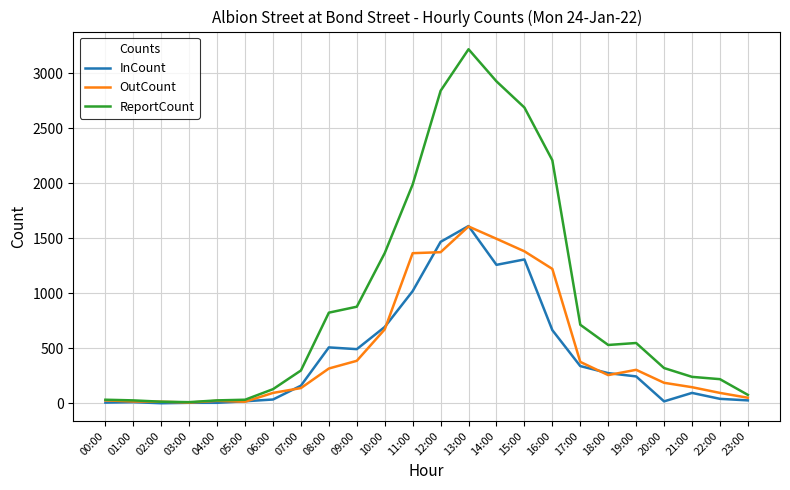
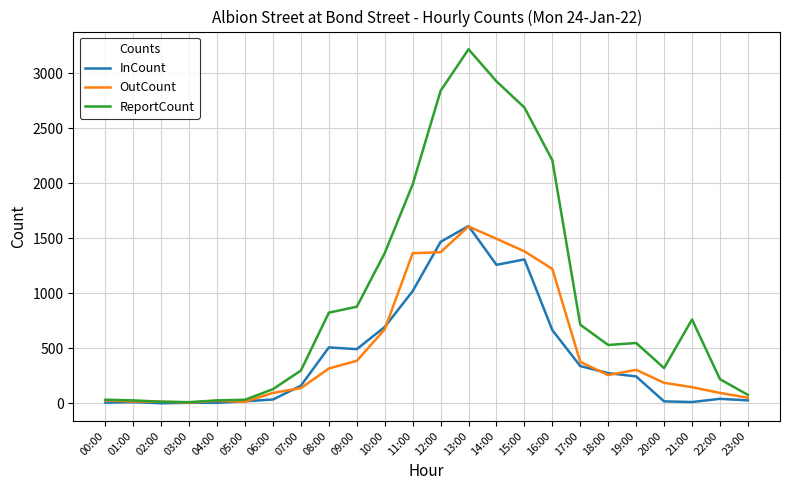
InCount, 21:00: 90 -> 10
ReportCount, 21:00: 240 -> 760
